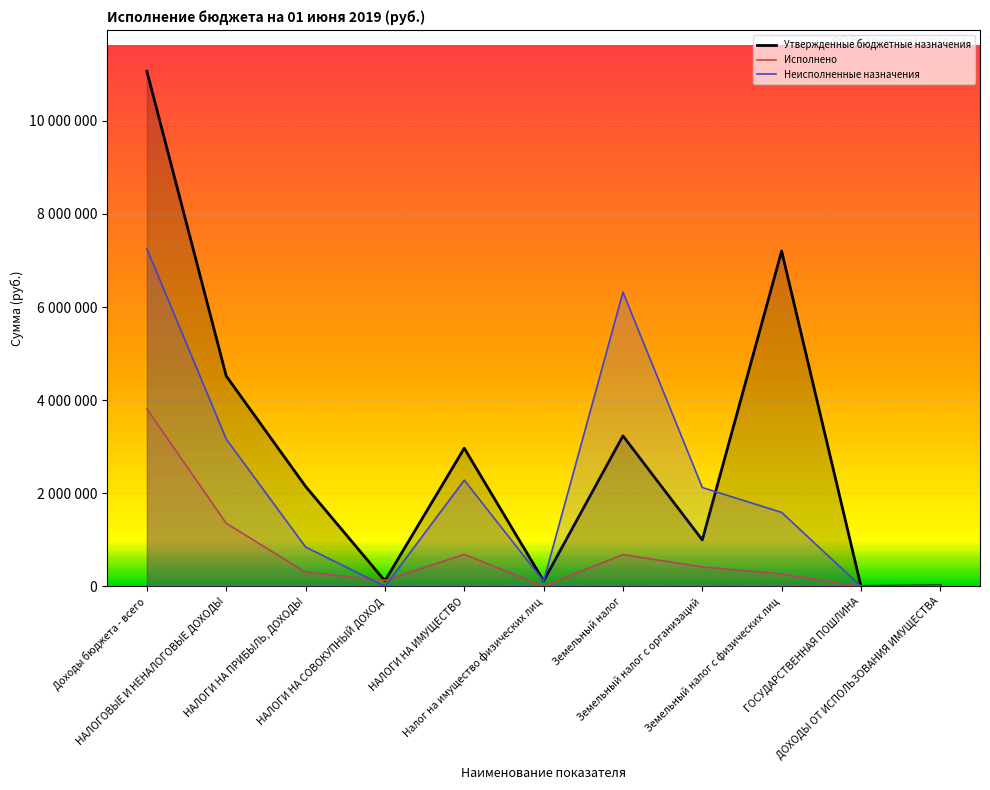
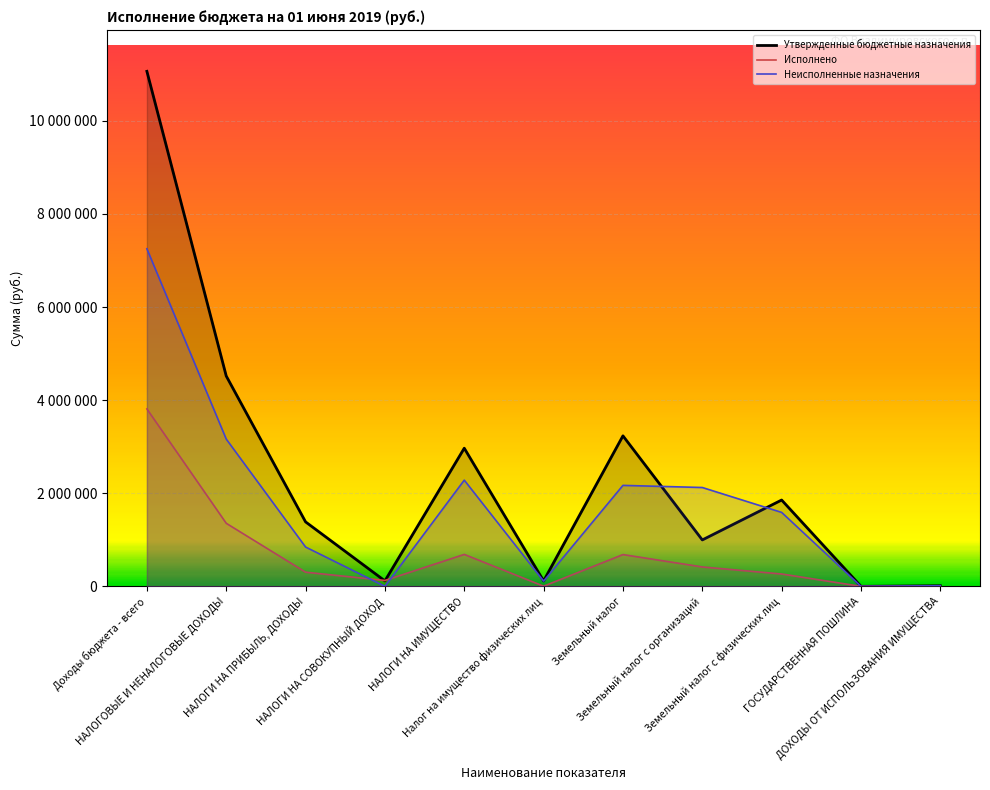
Утвержденные бюджетные назначения, НАЛОГИ НА ПРИБЫЛЬ, ДОХОДЫ: 2100000 -> 1400000
Неисполненные назначения, Земельный налог: 6300000 -> 2200000
Утвержденные бюджетные назначения, Земельный налог с физических лиц: 7200000 -> 1900000
